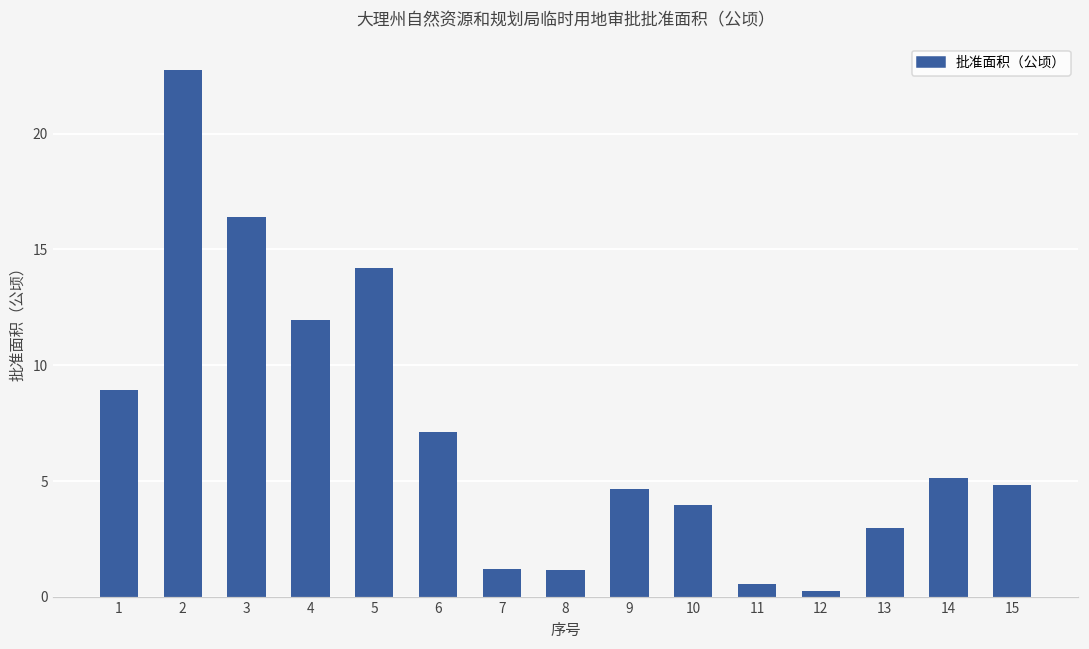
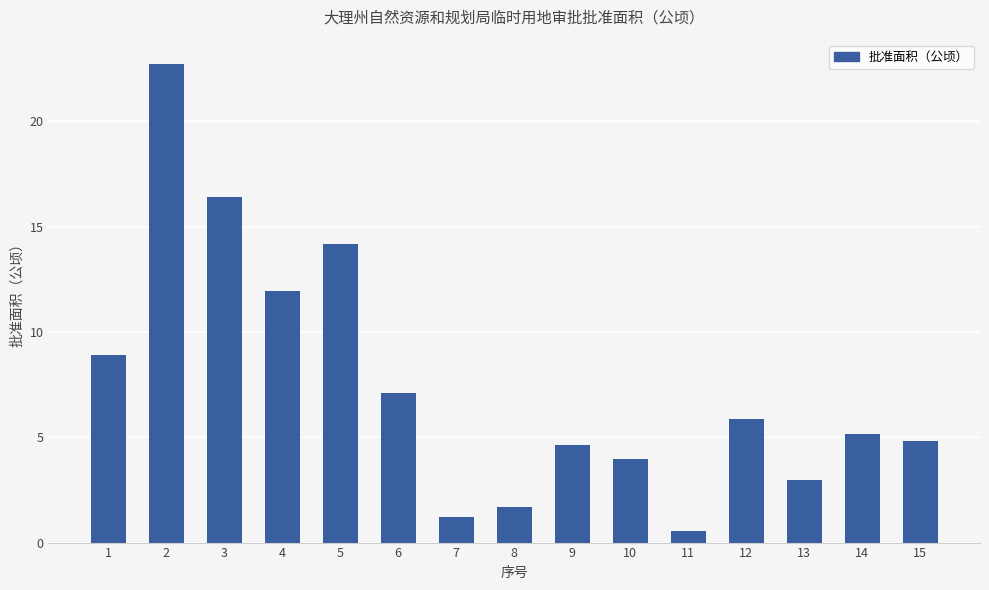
8: 1.2 -> 1.7
12: 0.2 -> 5.9
